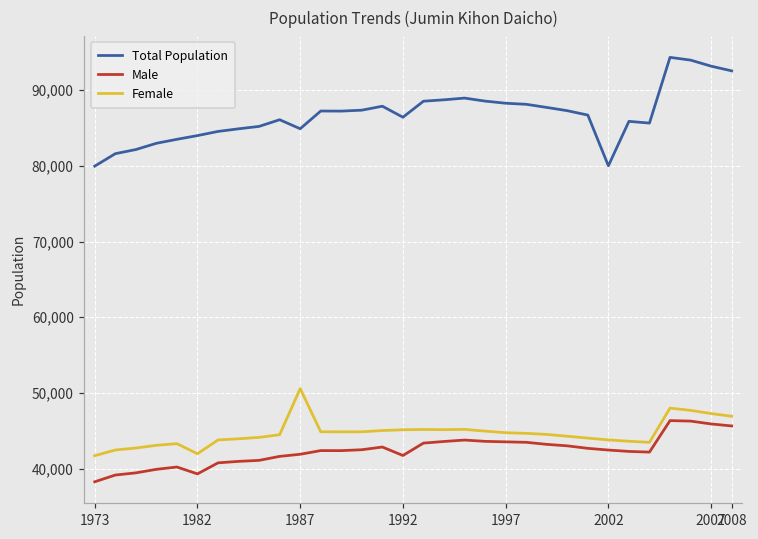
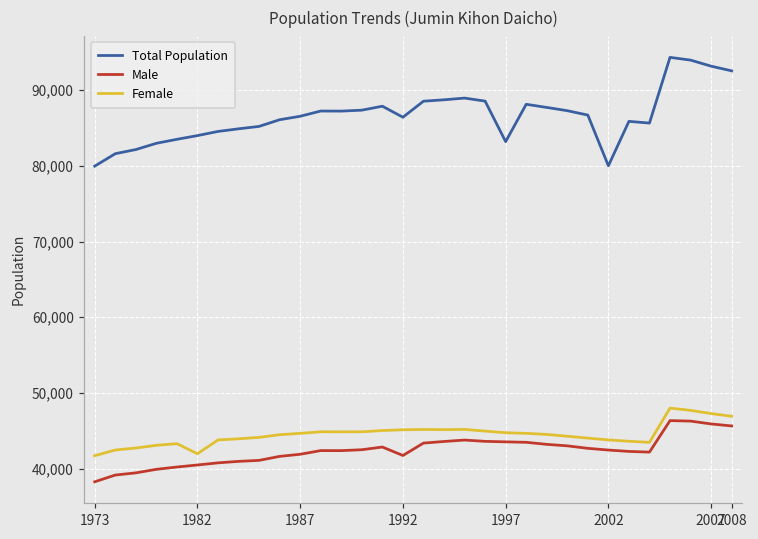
Male, 1982: 39,000 -> 40,000
Total Population, 1987: 85,000 -> 87,000
Female, 1987: 51,000 -> 45,000
Total Population, 1997: 88,000 -> 83,000
